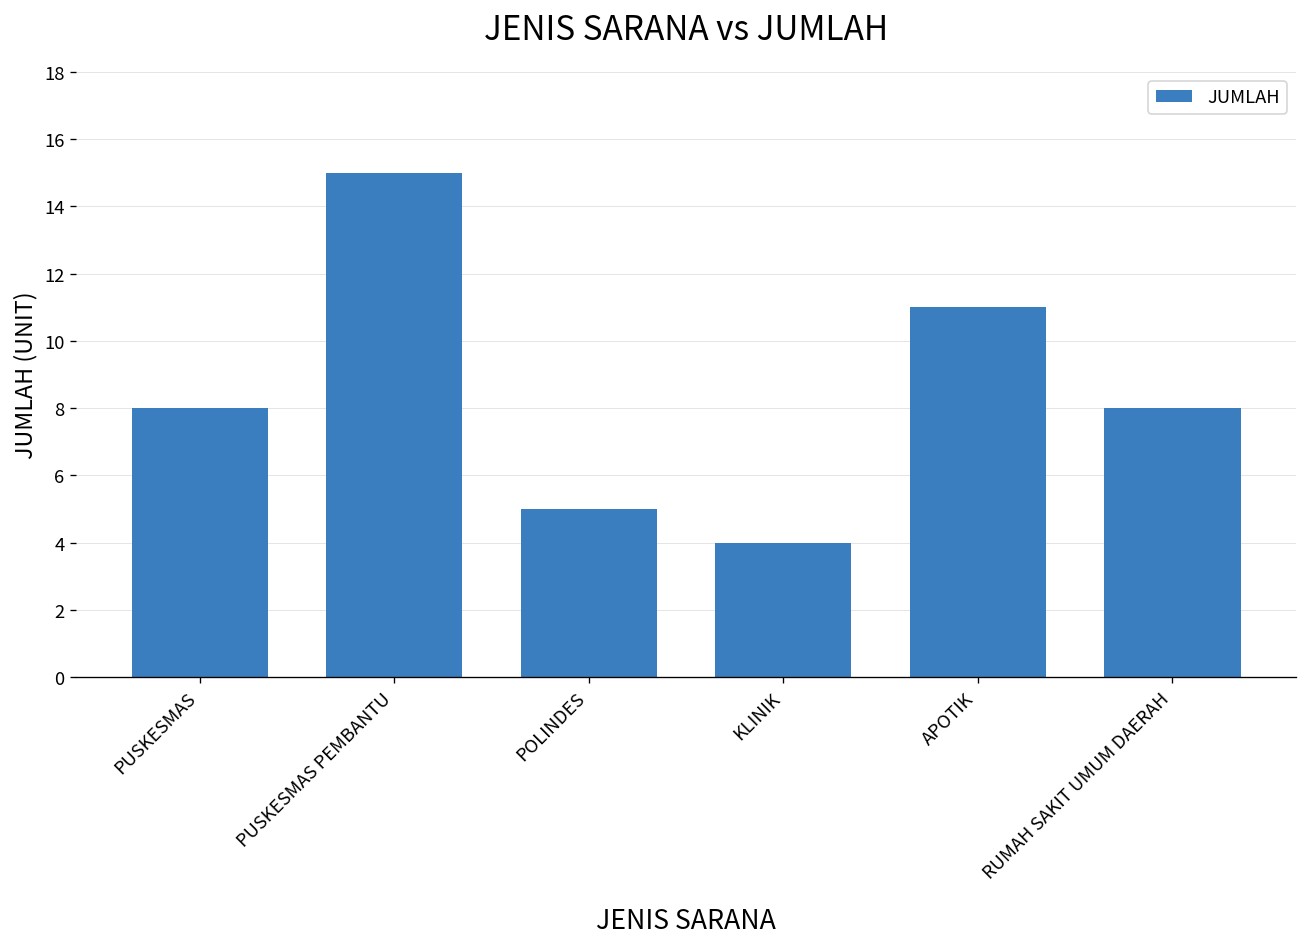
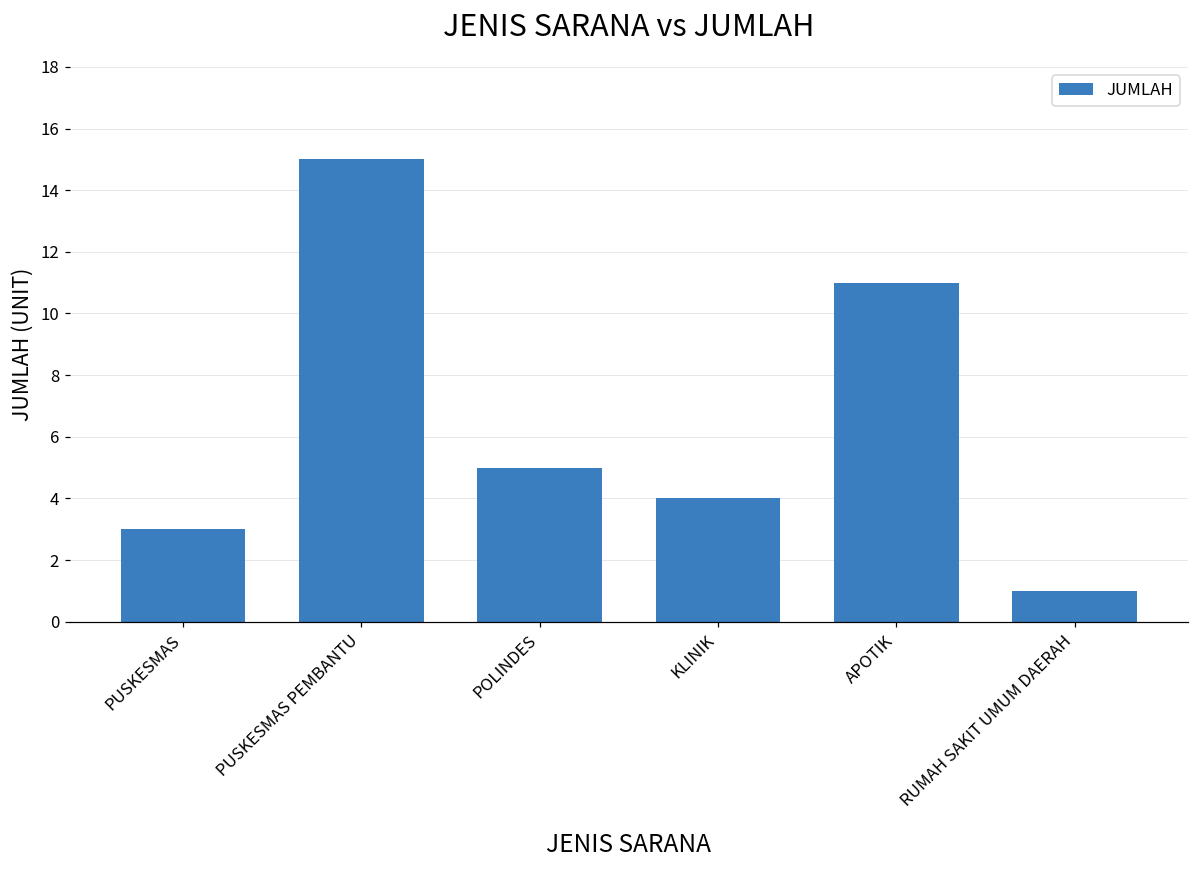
PUSKESMAS: 8 -> 3
RUMAH SAKIT UMUM DAERAH: 8 -> 1
